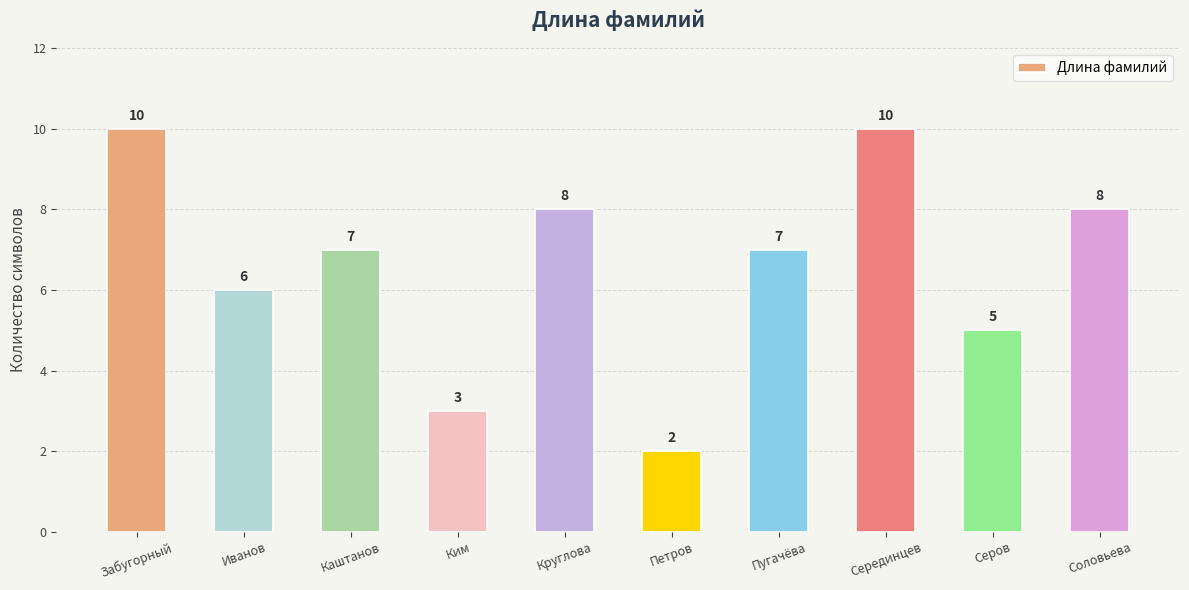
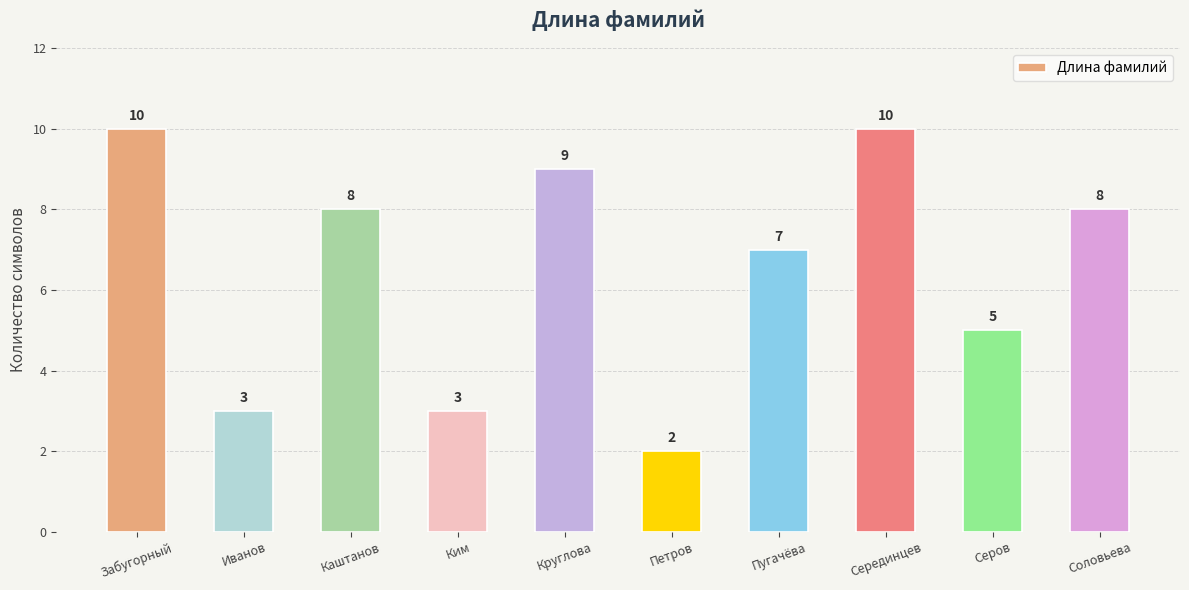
Иванов: 6 -> 3
Каштанов: 7 -> 8
Круглова: 8 -> 9
